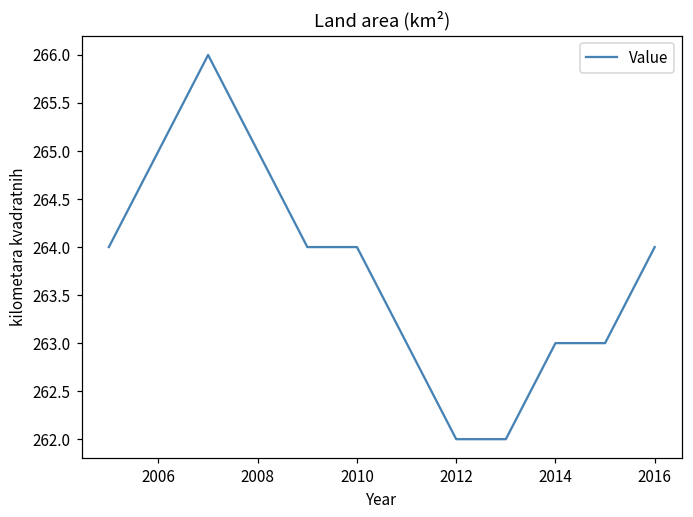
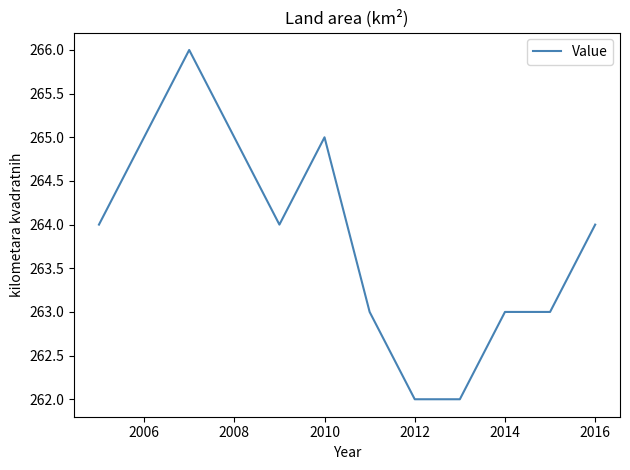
2010: 264 -> 265
